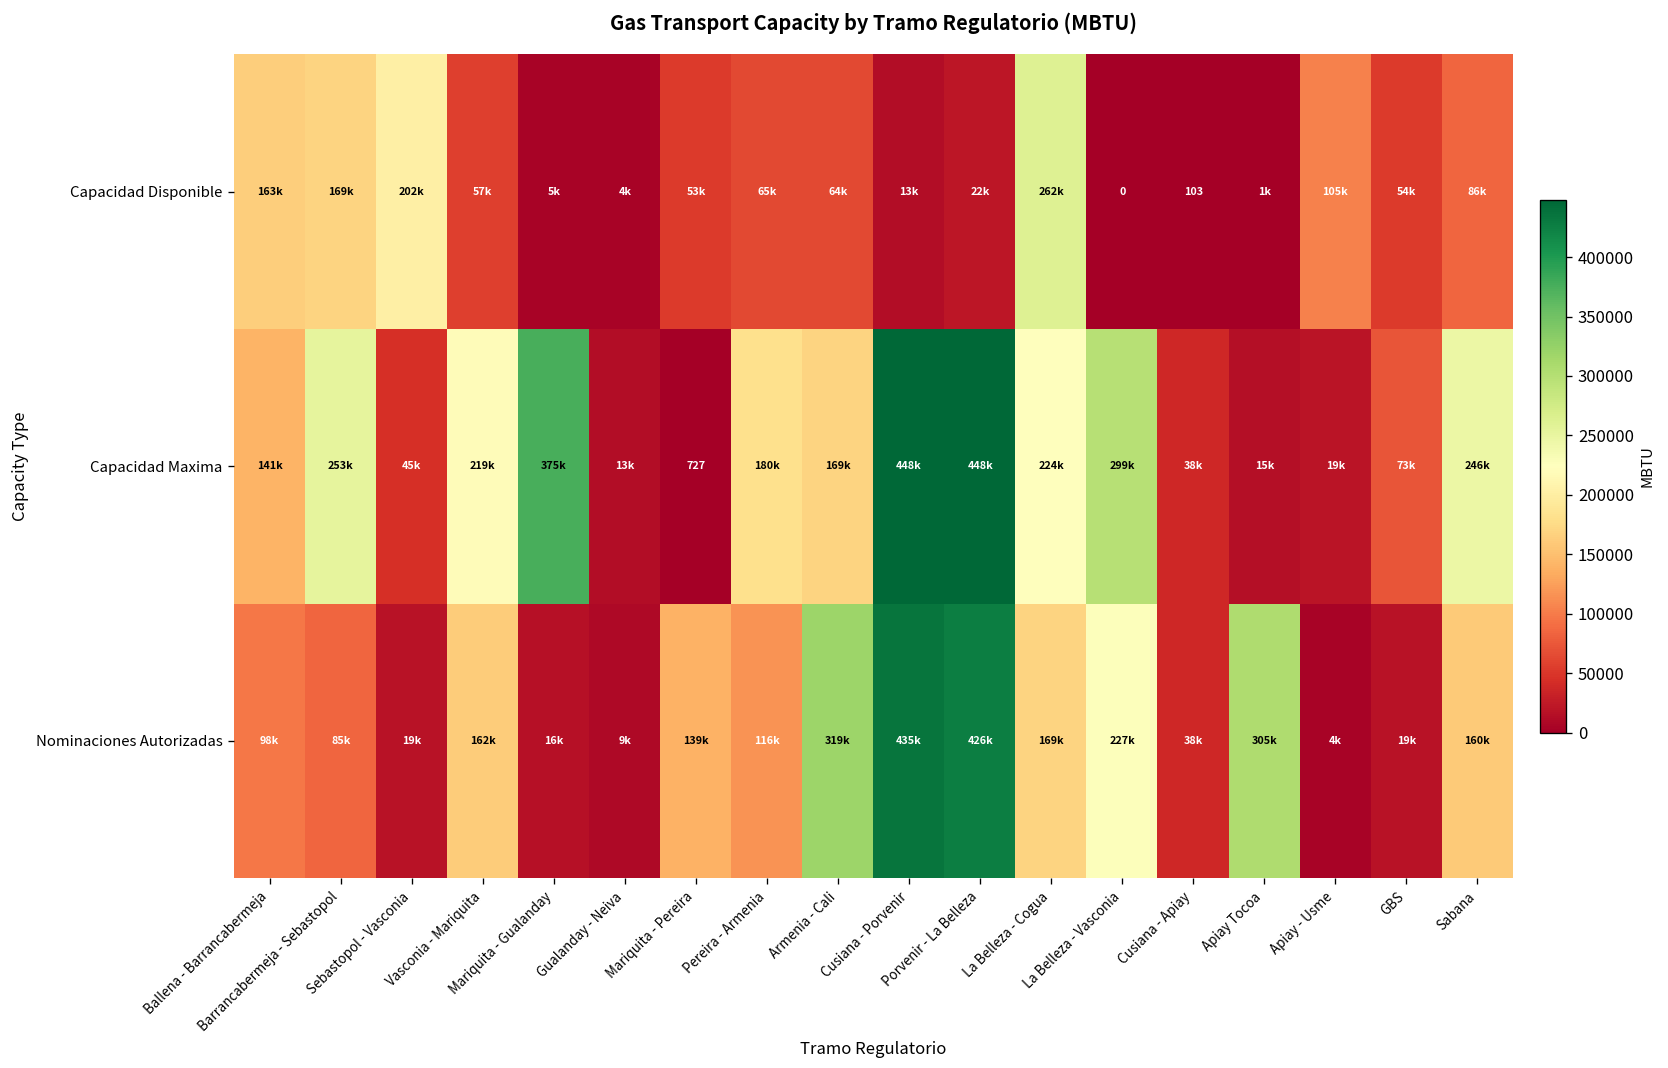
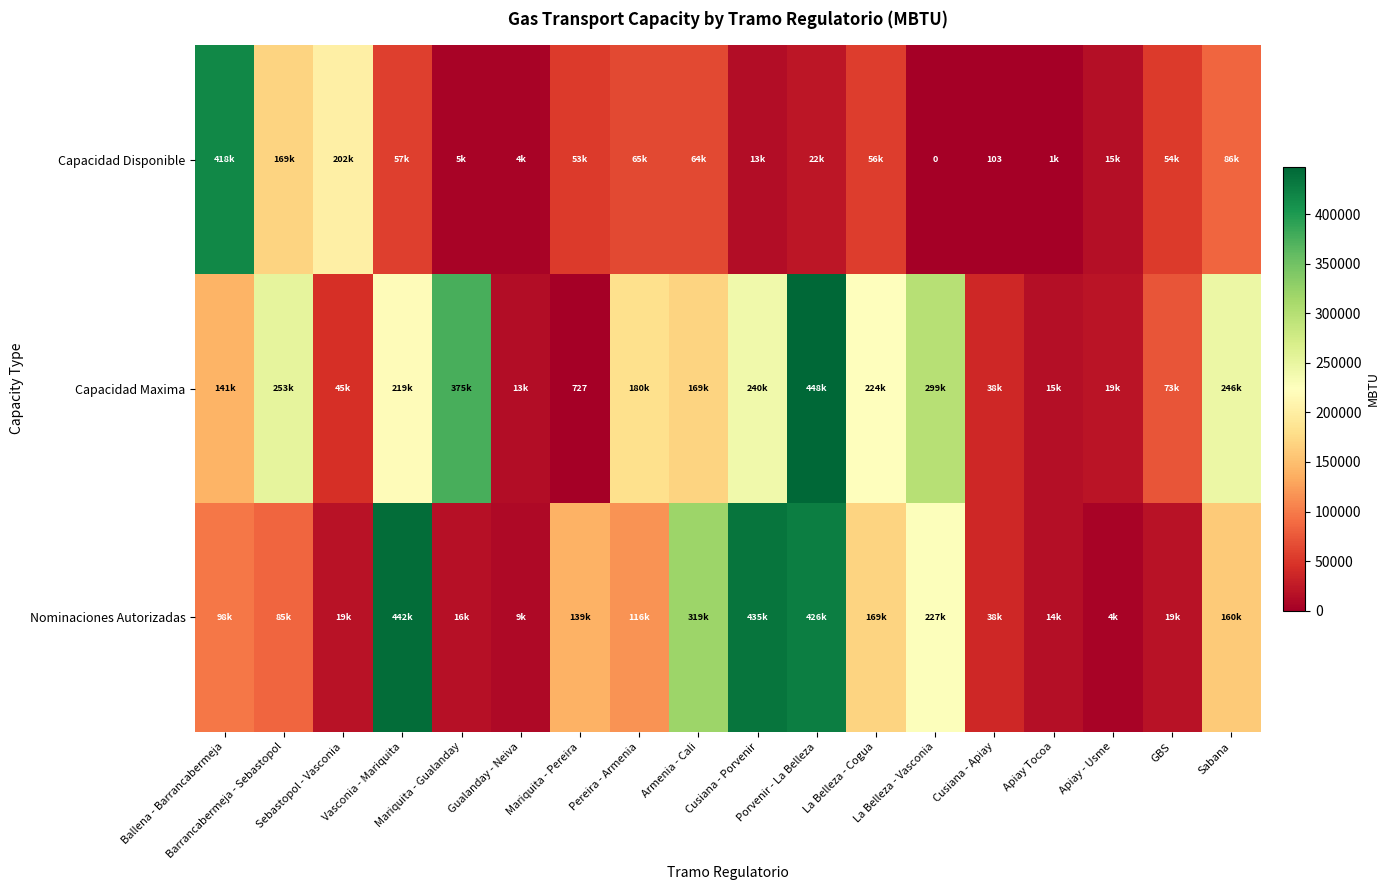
Capacidad Disponible, Ballena - Barrancabermeja: 163k -> 418k
Capacidad Disponible, La Belleza - Cogua: 262k -> 56k
Capacidad Disponible, Apiay - Usme: 105k -> 15k
Capacidad Maxima, Cusiana - Porvenir: 448k -> 240k
Nominaciones Autorizadas, Vasconia - Mariquita: 162k -> 442k
Nominaciones Autorizadas, Apiay Tocoa: 305k -> 14k
